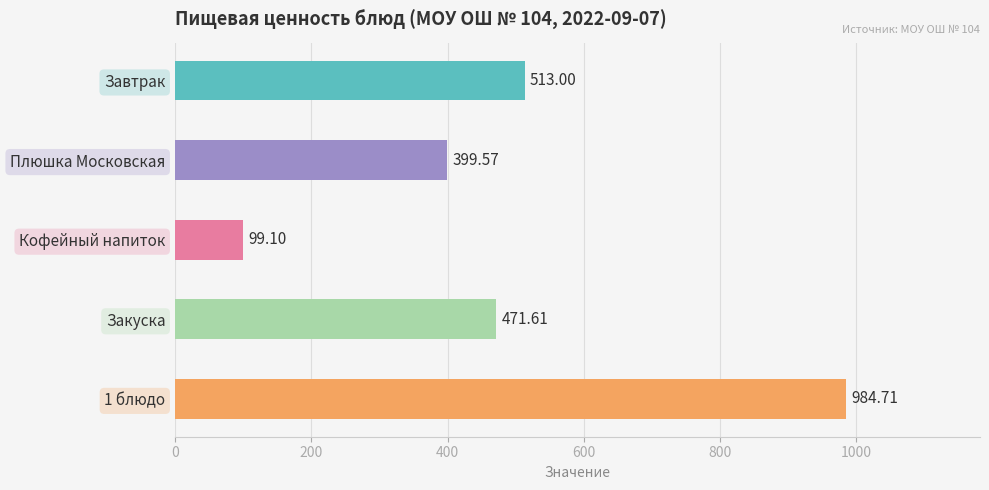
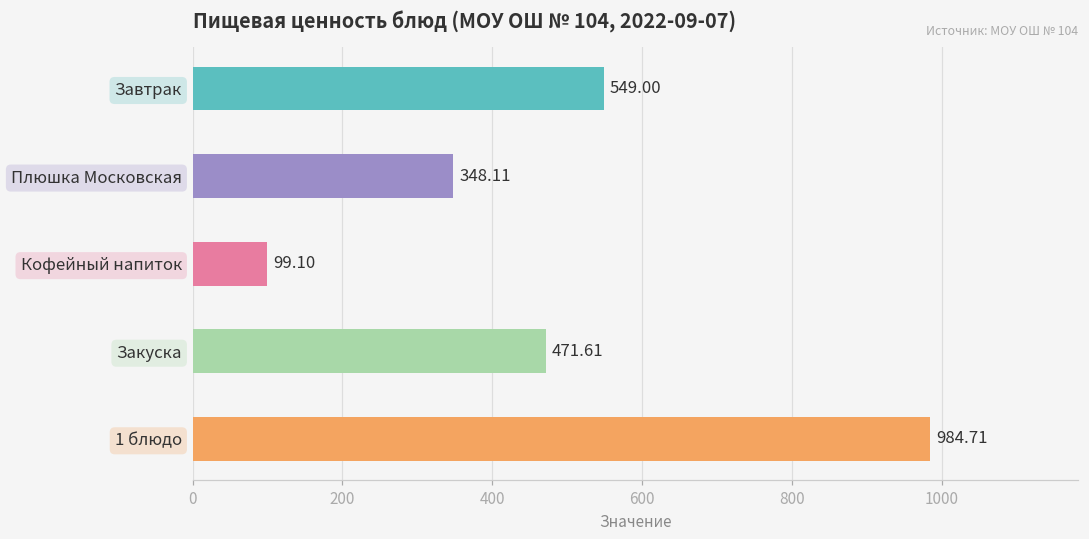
Завтрак: 513.00 -> 549.00
Плюшка Московская: 399.57 -> 348.11
